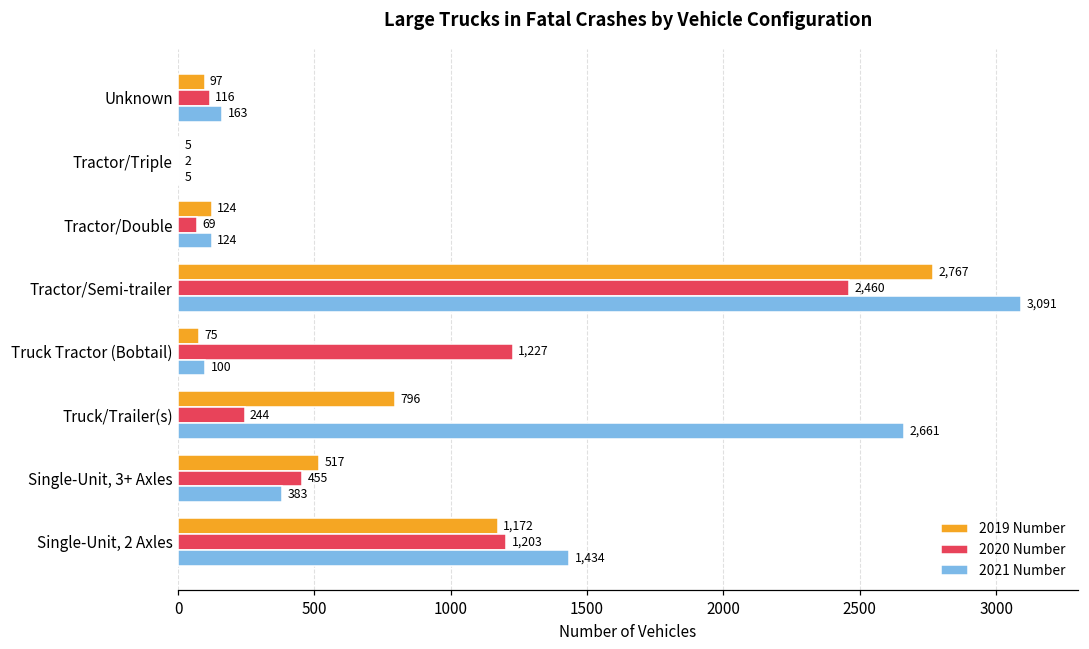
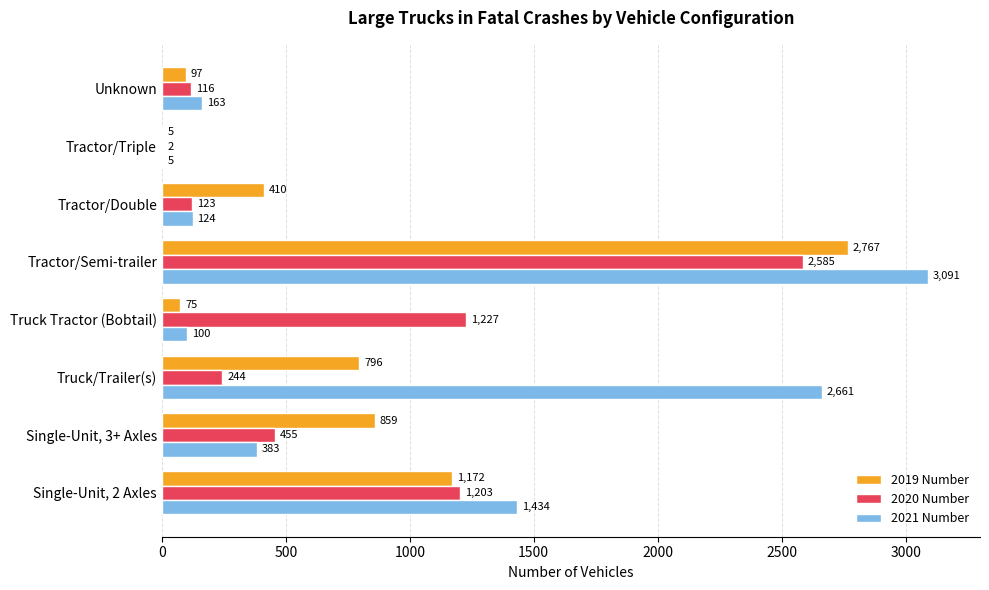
2019 Number, Tractor/Double: 124 -> 410
2020 Number, Tractor/Double: 69 -> 123
2020 Number, Tractor/Semi-trailer: 2,460 -> 2,585
2019 Number, Single-Unit, 3+ Axles: 517 -> 859
